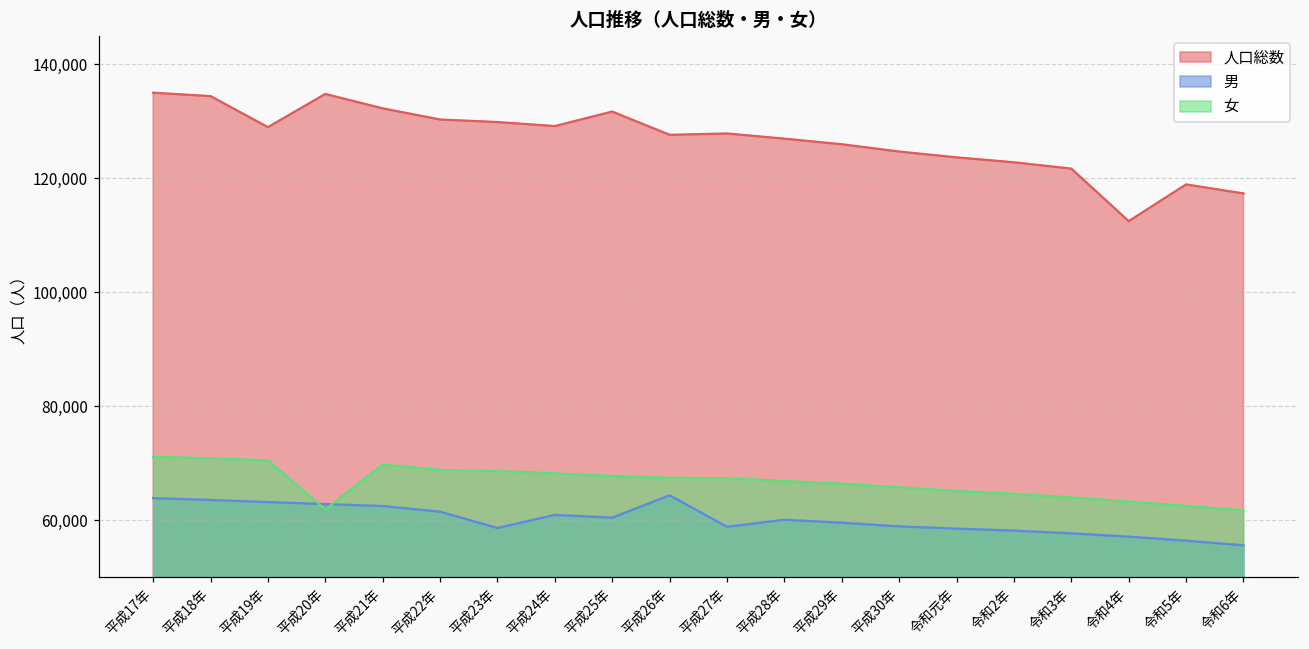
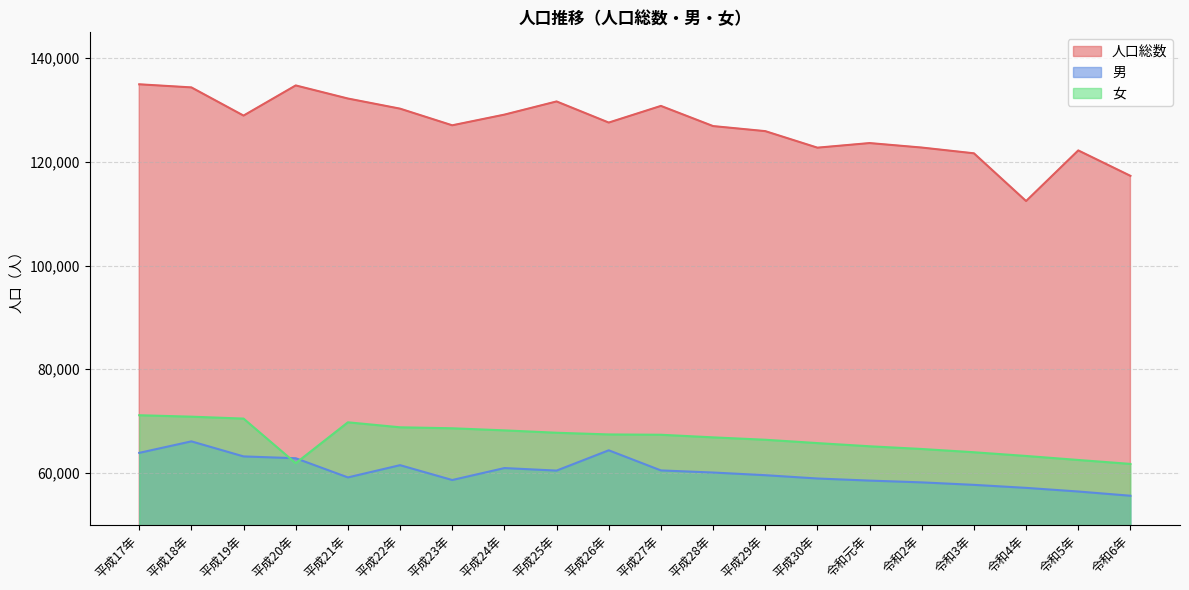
男, 平成18年: 64,000 -> 66,000
男, 平成21年: 62,000 -> 59,000
人口総数, 平成23年: 130,000 -> 127,000
人口総数, 平成27年: 128,000 -> 131,000
男, 平成27年: 59,000 -> 60,000
人口総数, 平成30年: 125,000 -> 123,000
人口総数, 令和5年: 119,000 -> 122,000
